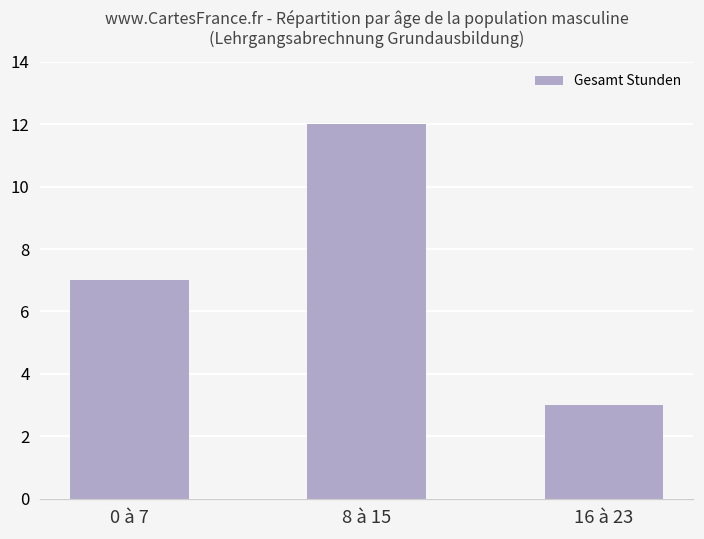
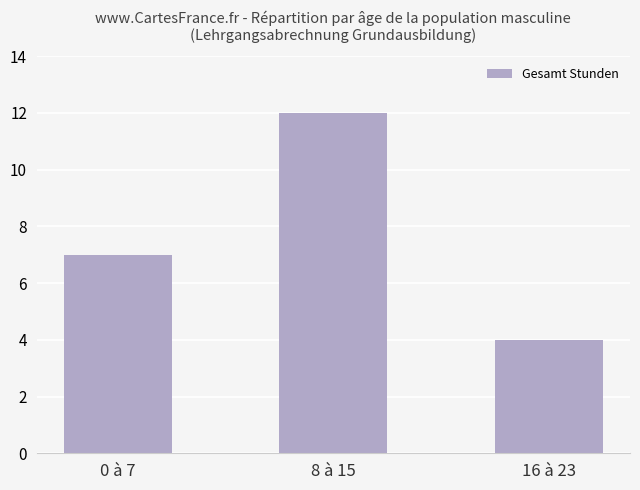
16 à 23: 3 -> 4
